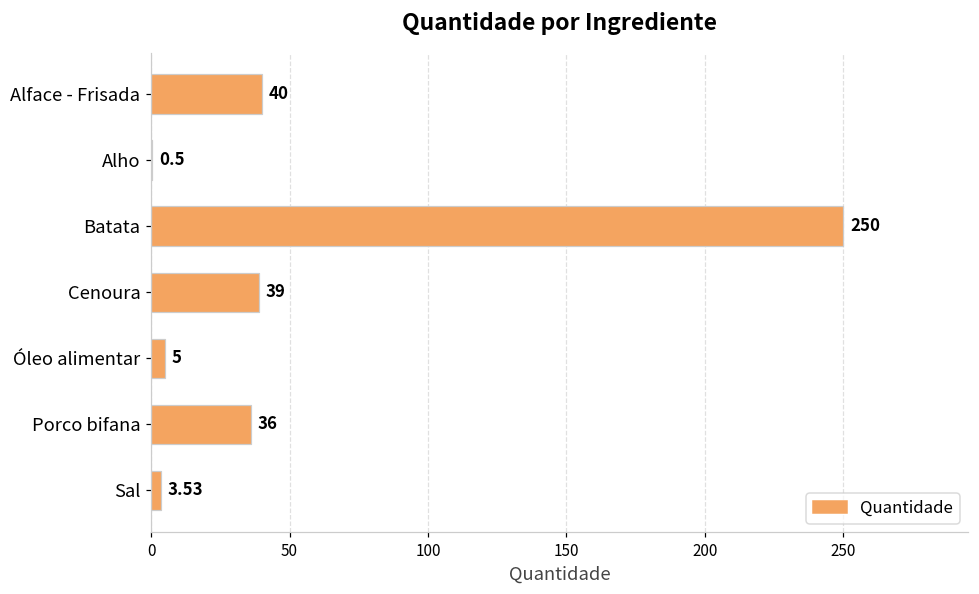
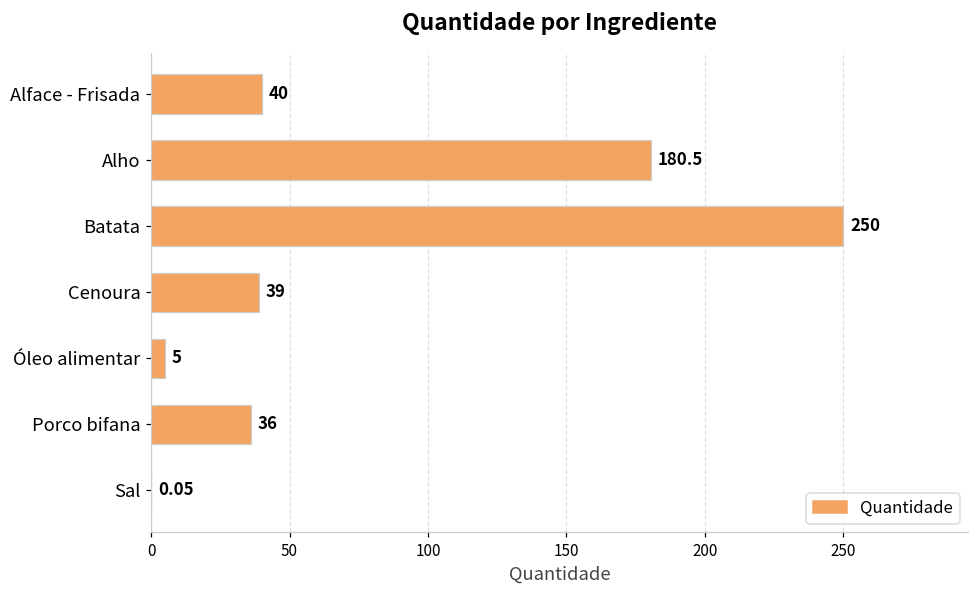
Alho: 0.5 -> 180.5
Sal: 3.53 -> 0.05
